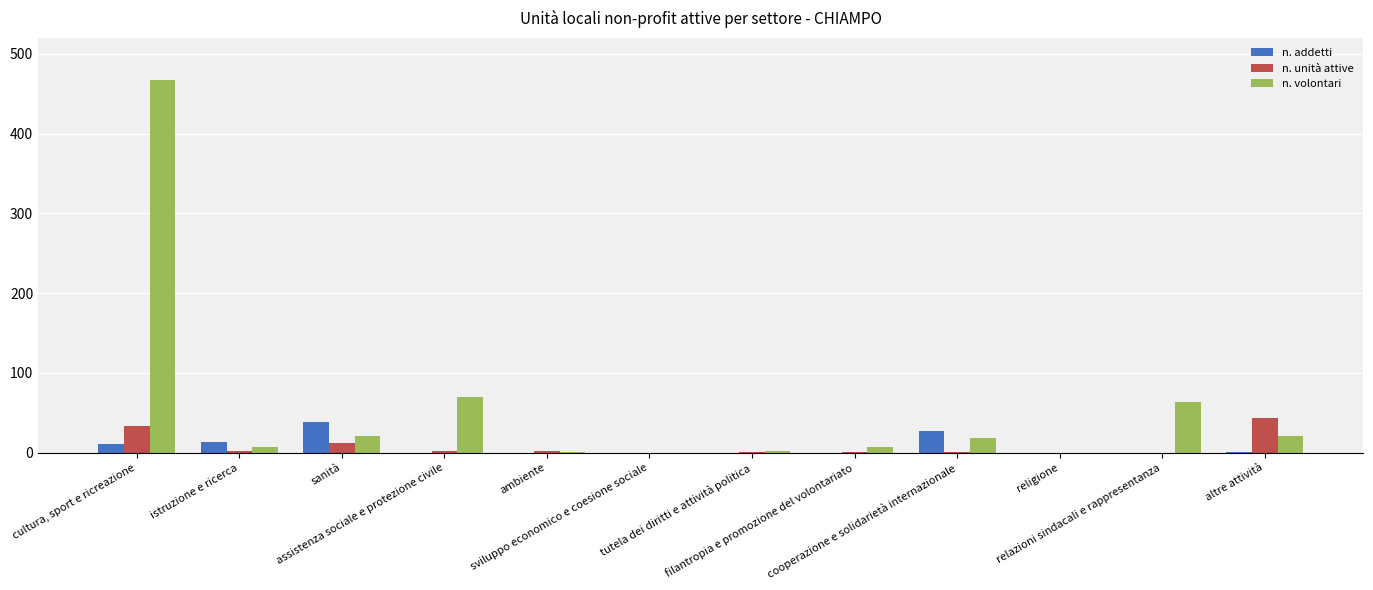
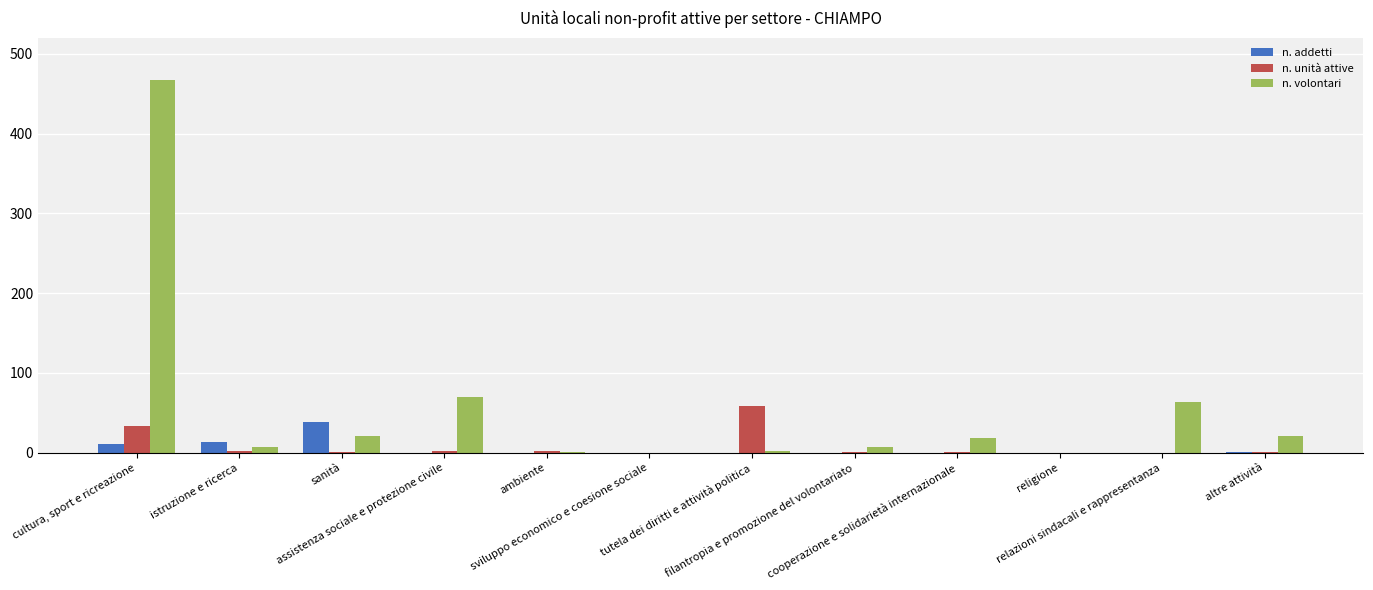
n. unità attive, sanità: 10 -> 0
n. unità attive, tutela dei diritti e attività politica: 0 -> 60
n. addetti, cooperazione e solidarietà internazionale: 30 -> 0
n. unità attive, altre attività: 40 -> 0
